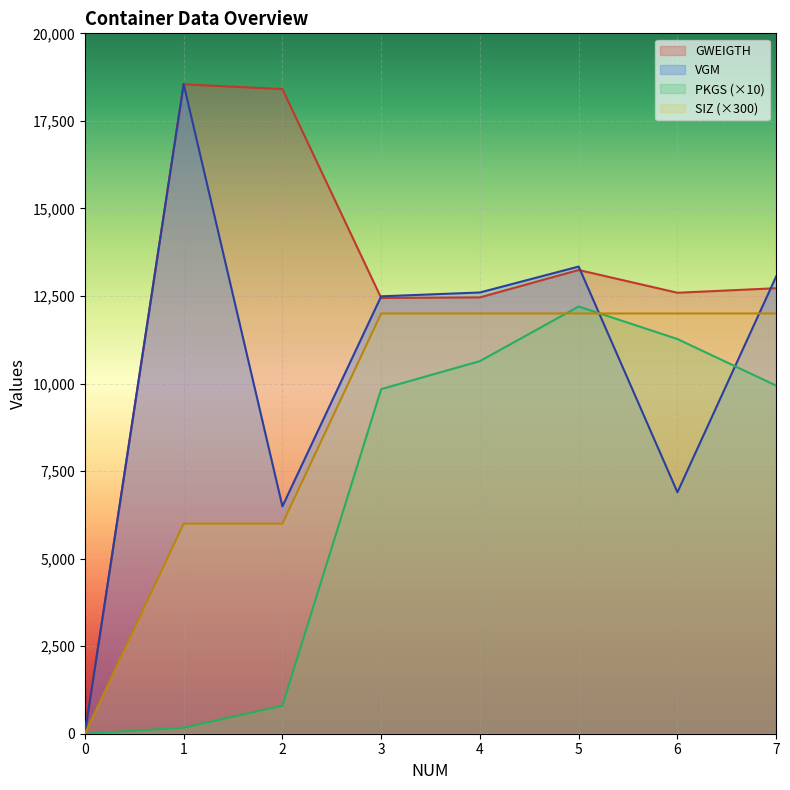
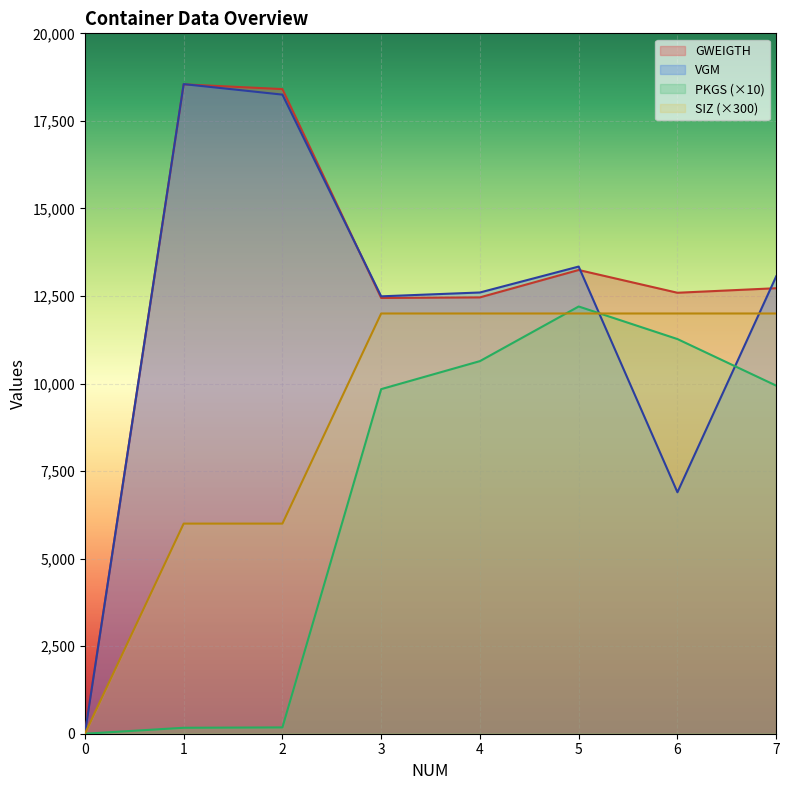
VGM, 2: 6,500 -> 18,300
PKGS (×10), 2: 800 -> 200
